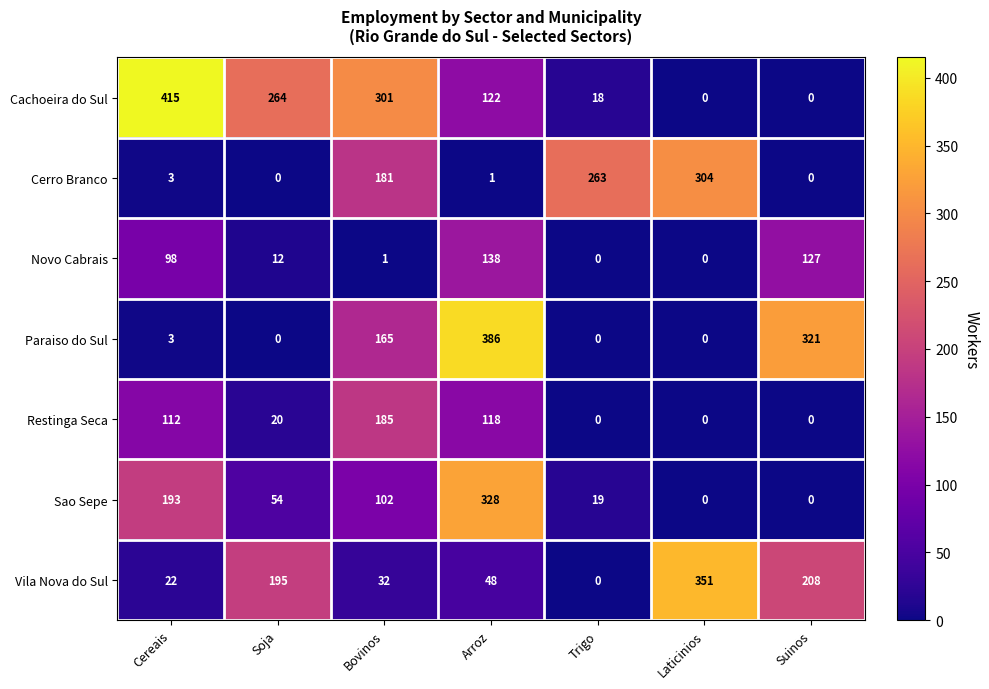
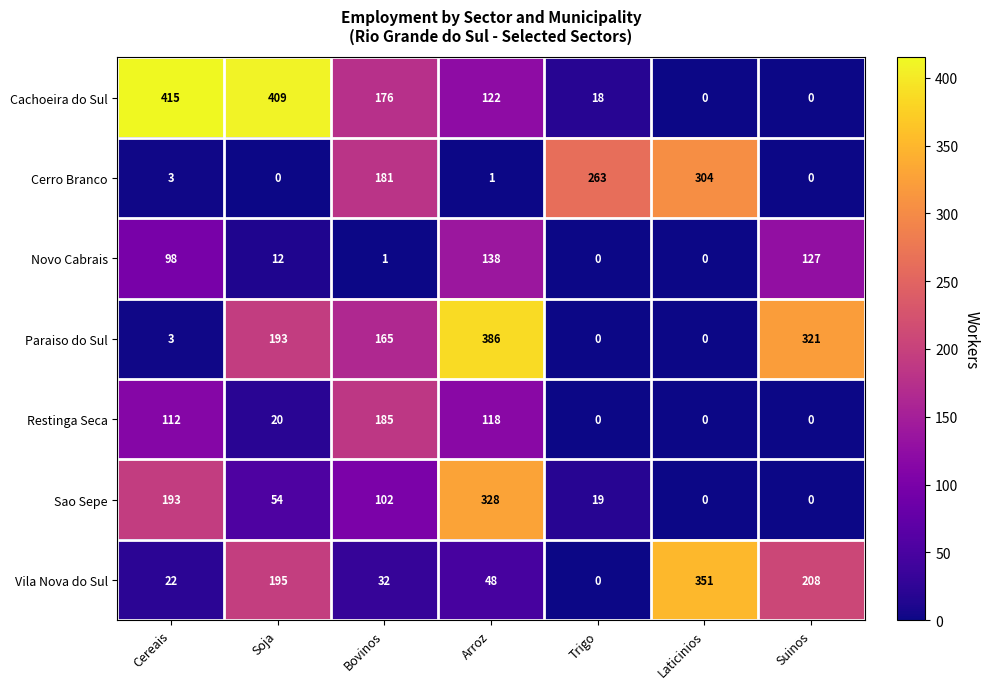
Cachoeira do Sul, Soja: 264 -> 409
Cachoeira do Sul, Bovinos: 301 -> 176
Paraiso do Sul, Soja: 0 -> 193
